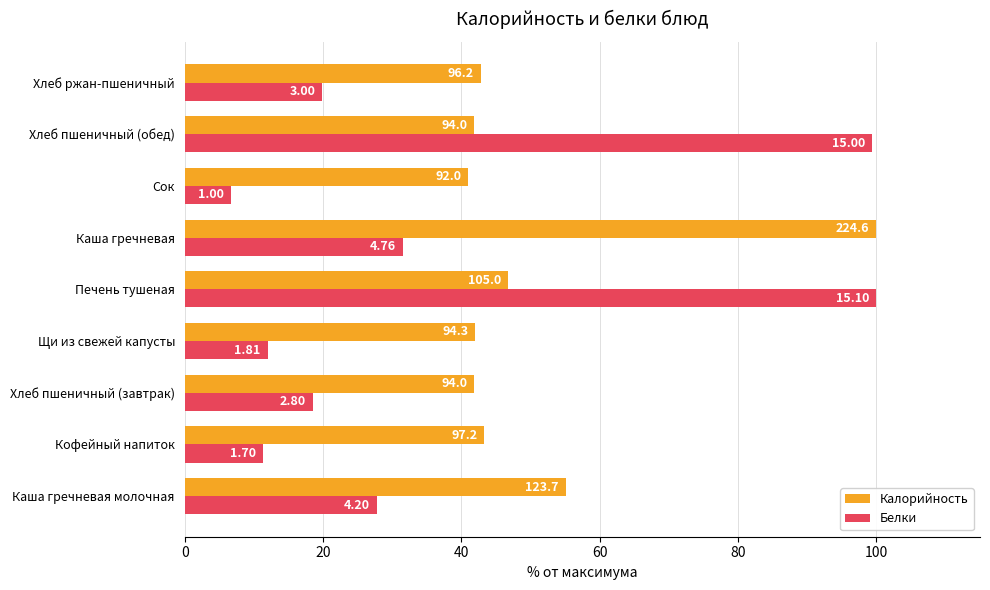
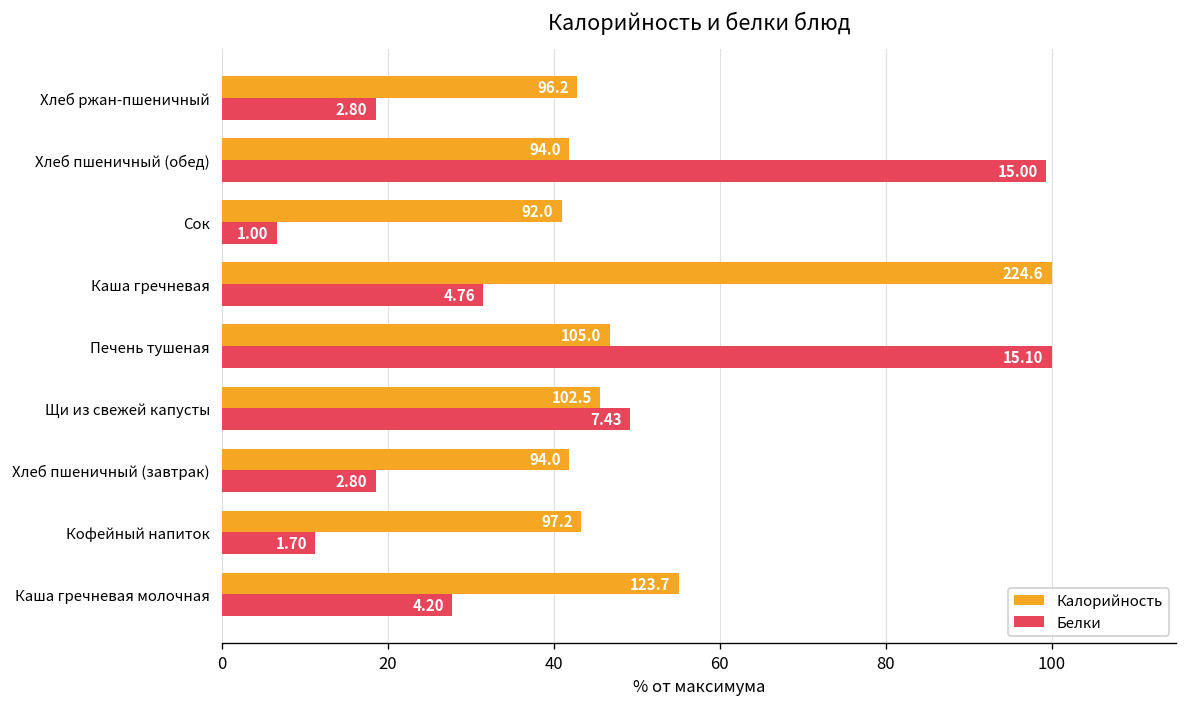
Белки, Хлеб ржан-пшеничный: 3.00 -> 2.80
Калорийность, Щи из свежей капусты: 94.3 -> 102.5
Белки, Щи из свежей капусты: 1.81 -> 7.43
